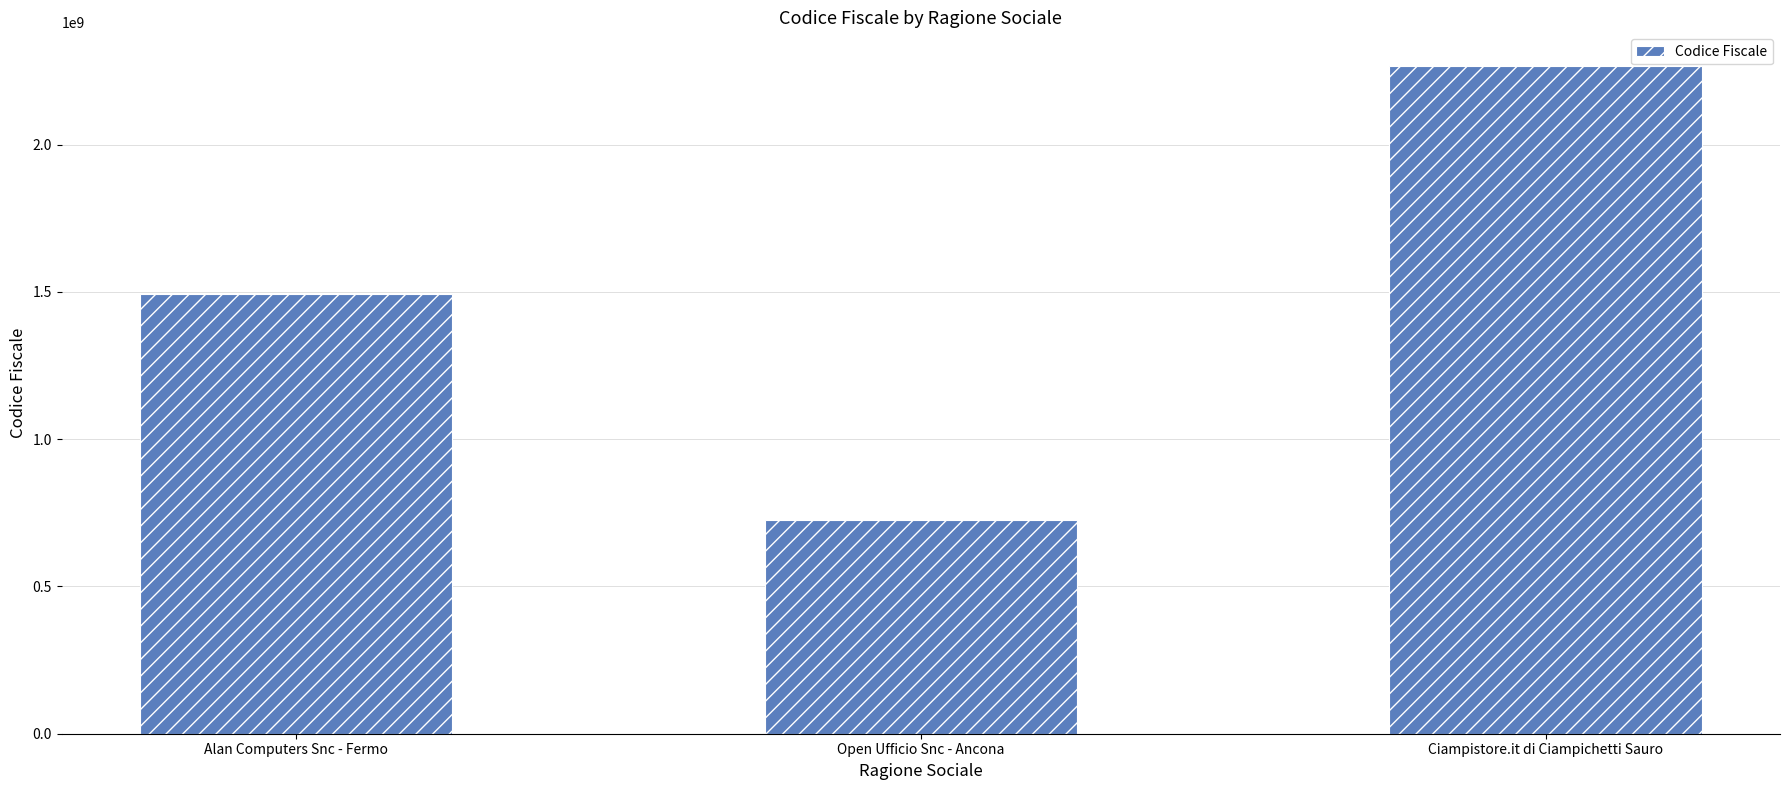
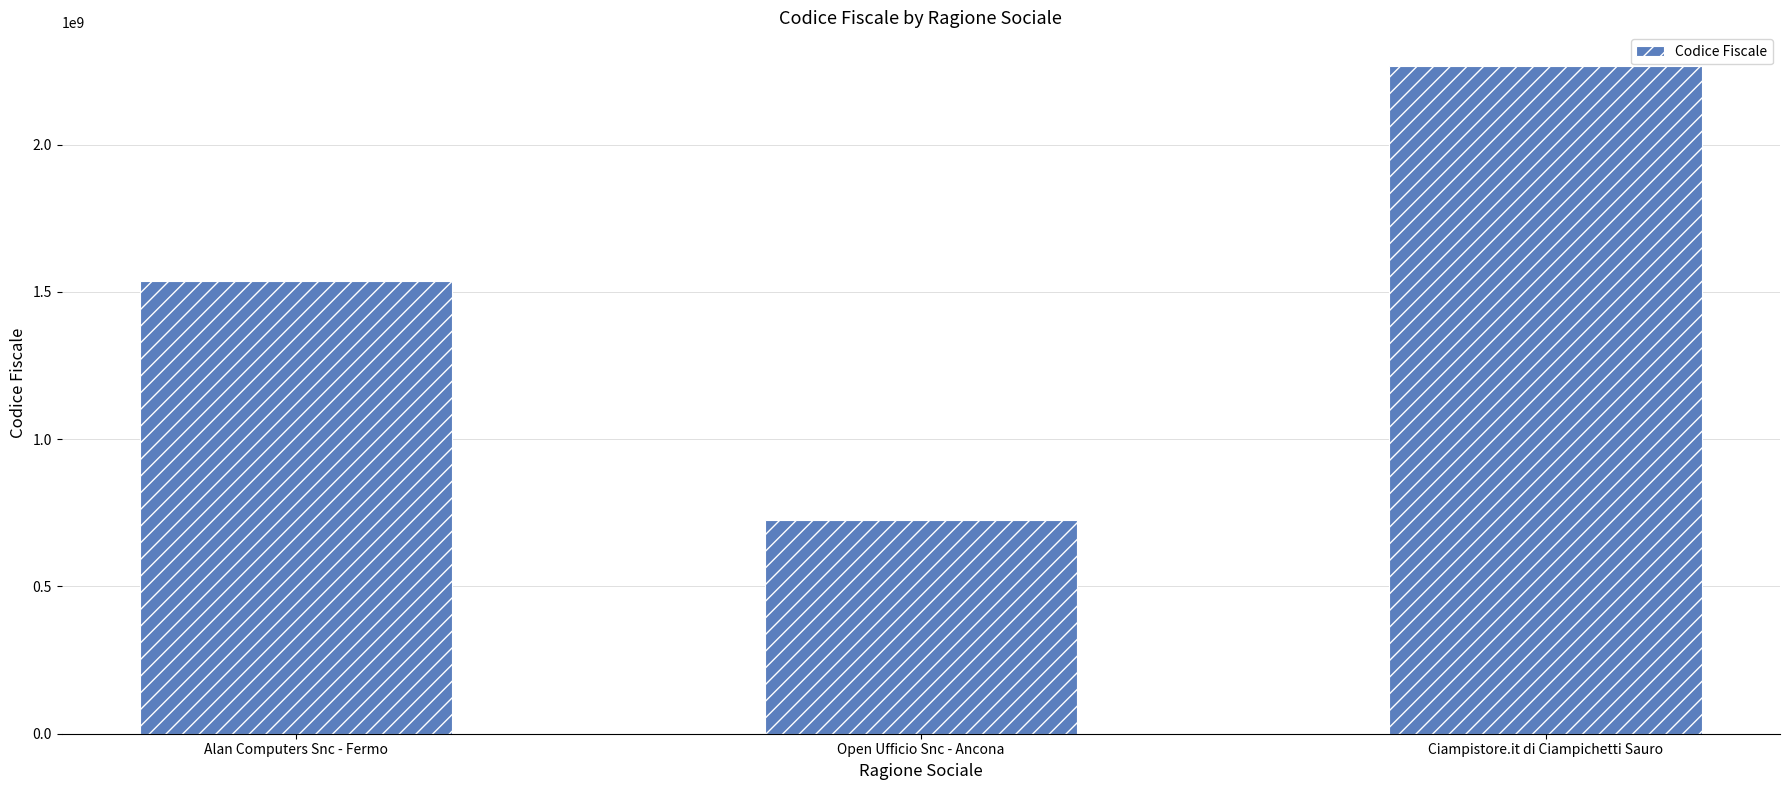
Alan Computers Snc - Fermo: 1490000000 -> 1540000000
